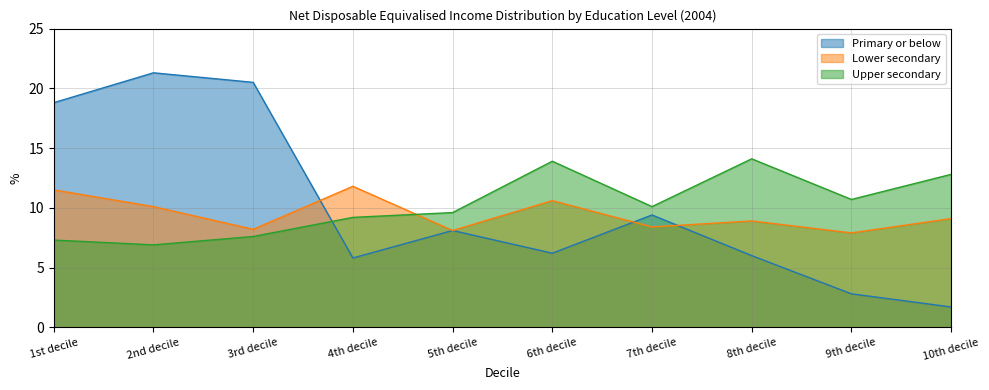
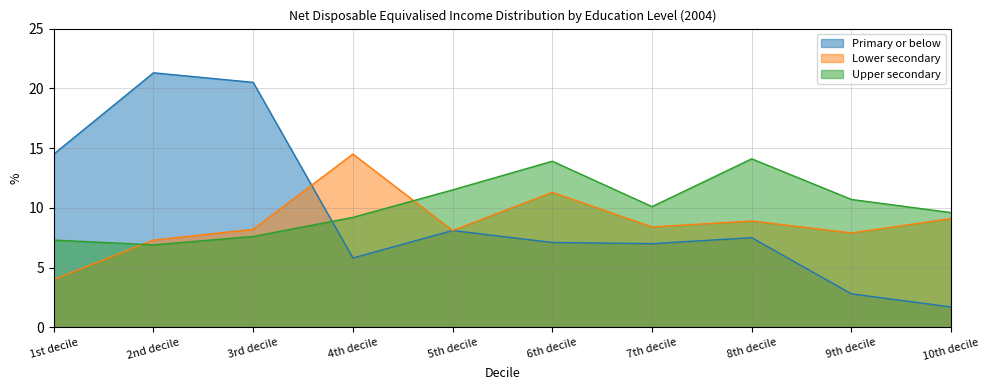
Primary or below, 1st decile: 18.8 -> 14.5
Lower secondary, 1st decile: 11.5 -> 4.0
Lower secondary, 2nd decile: 10.1 -> 7.3
Lower secondary, 4th decile: 11.8 -> 14.5
Upper secondary, 5th decile: 9.6 -> 11.5
Primary or below, 6th decile: 6.2 -> 7.1
Lower secondary, 6th decile: 10.6 -> 11.3
Primary or below, 7th decile: 9.4 -> 7.0
Primary or below, 8th decile: 6.0 -> 7.5
Upper secondary, 10th decile: 12.8 -> 9.6
